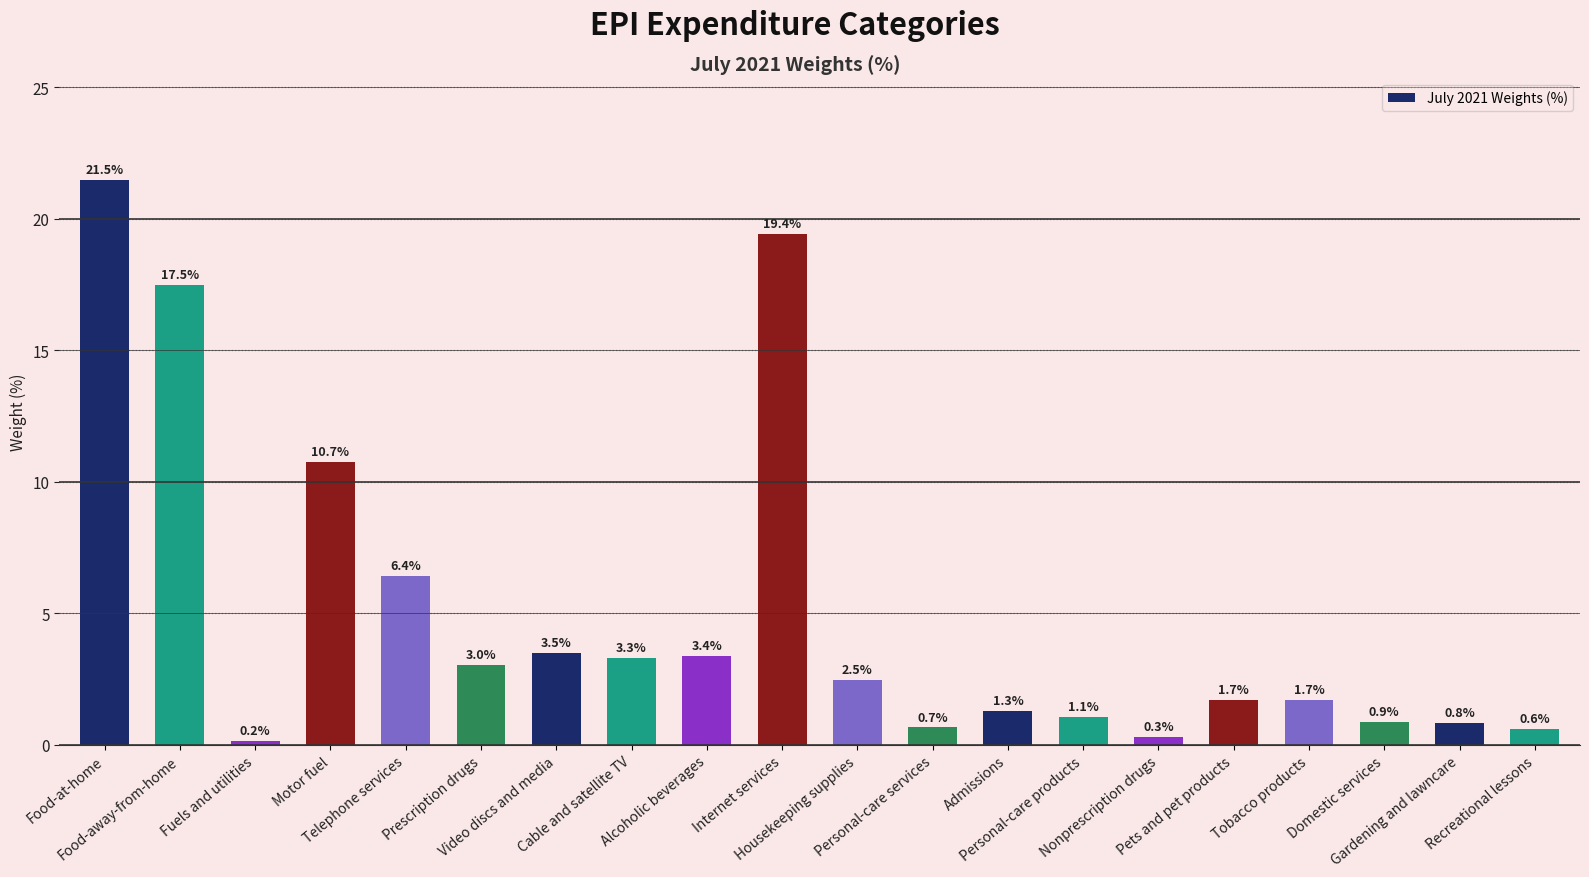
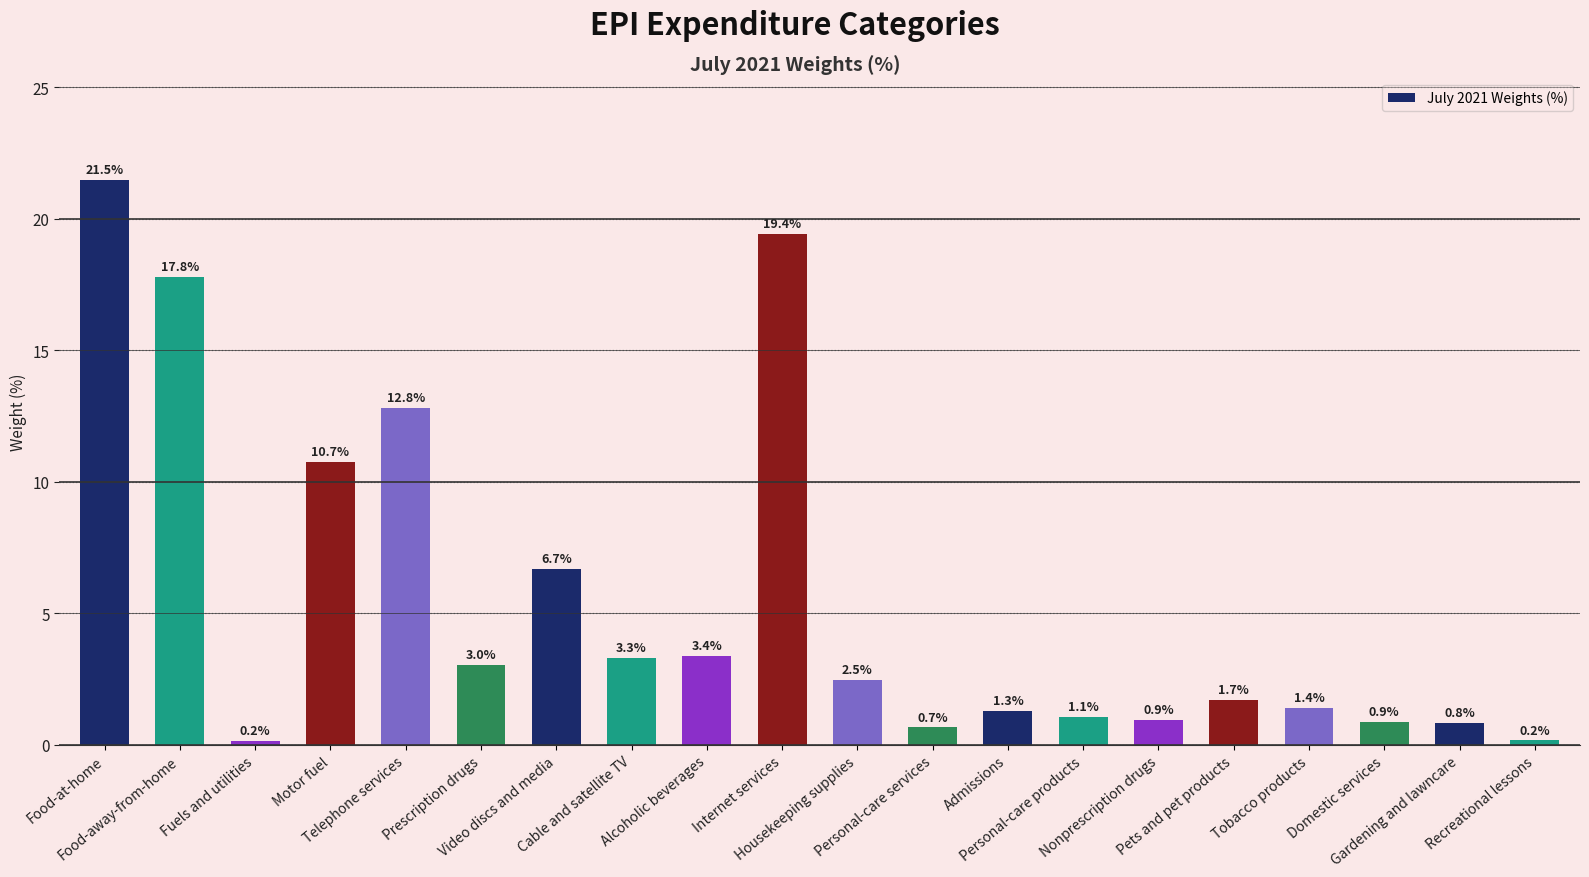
Food-away-from-home: 17.5% -> 17.8%
Telephone services: 6.4% -> 12.8%
Video discs and media: 3.5% -> 6.7%
Nonprescription drugs: 0.3% -> 0.9%
Tobacco products: 1.7% -> 1.4%
Recreational lessons: 0.6% -> 0.2%
